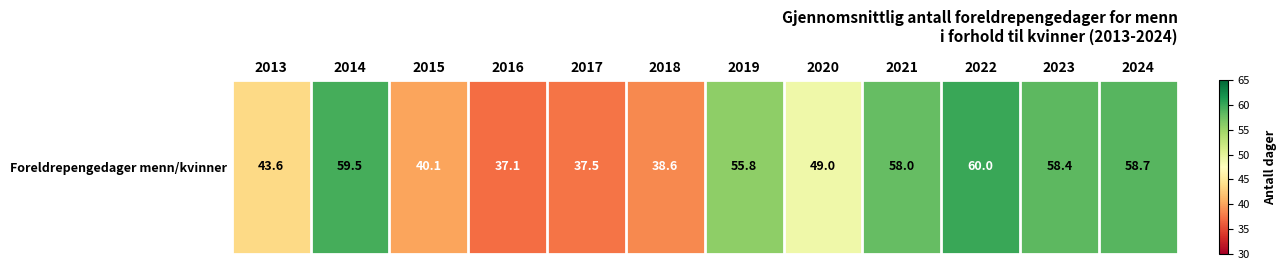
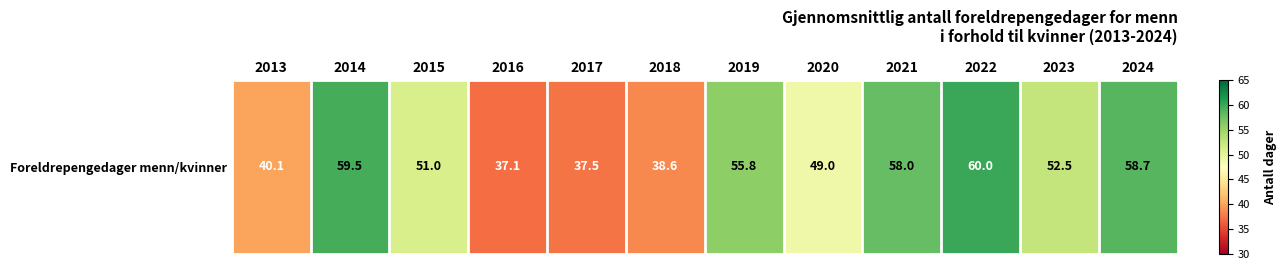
Foreldrepengedager menn/kvinner, 2013: 43.6 -> 40.1
Foreldrepengedager menn/kvinner, 2015: 40.1 -> 51.0
Foreldrepengedager menn/kvinner, 2023: 58.4 -> 52.5
